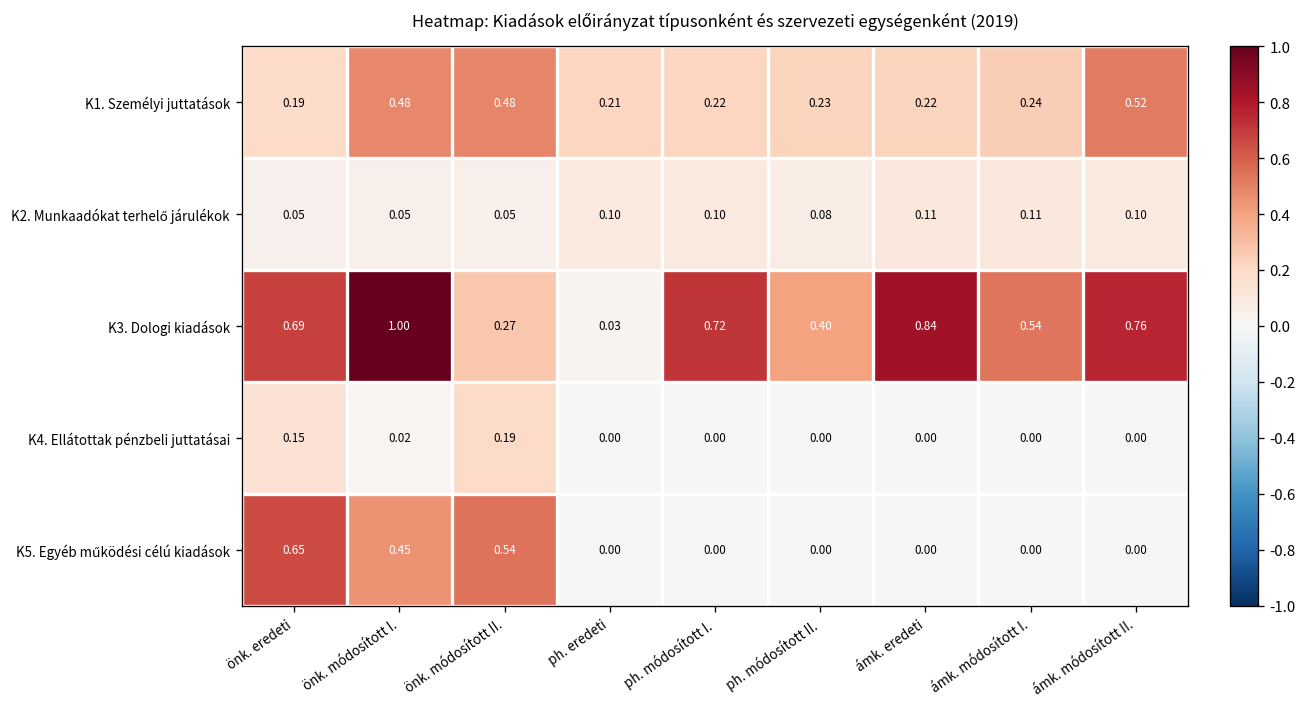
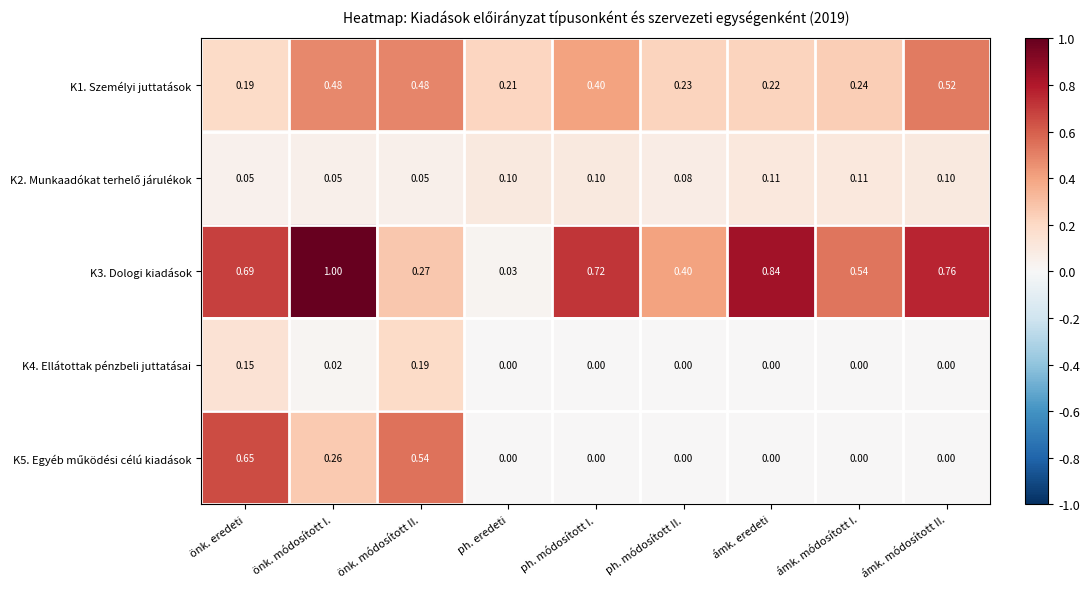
K1. Személyi juttatások, ph. módosított I.: 0.22 -> 0.40
K5. Egyéb működési célú kiadások, önk. módosított I.: 0.45 -> 0.26
